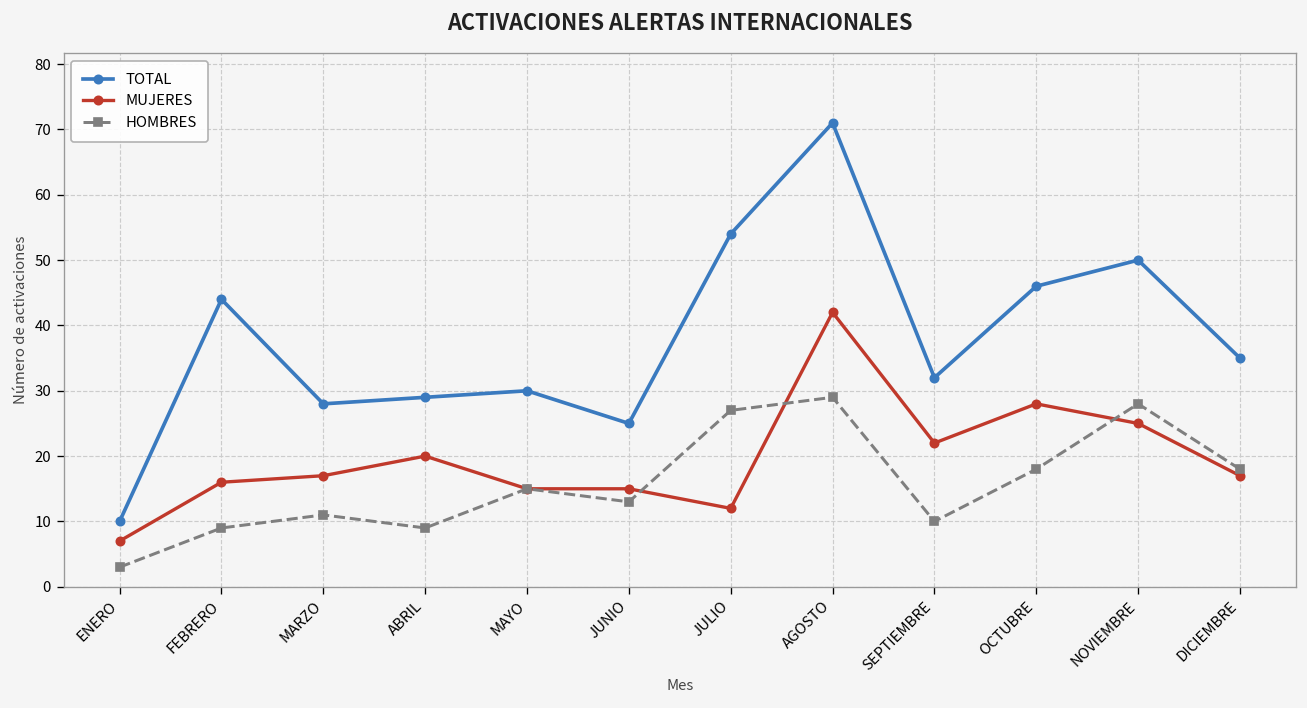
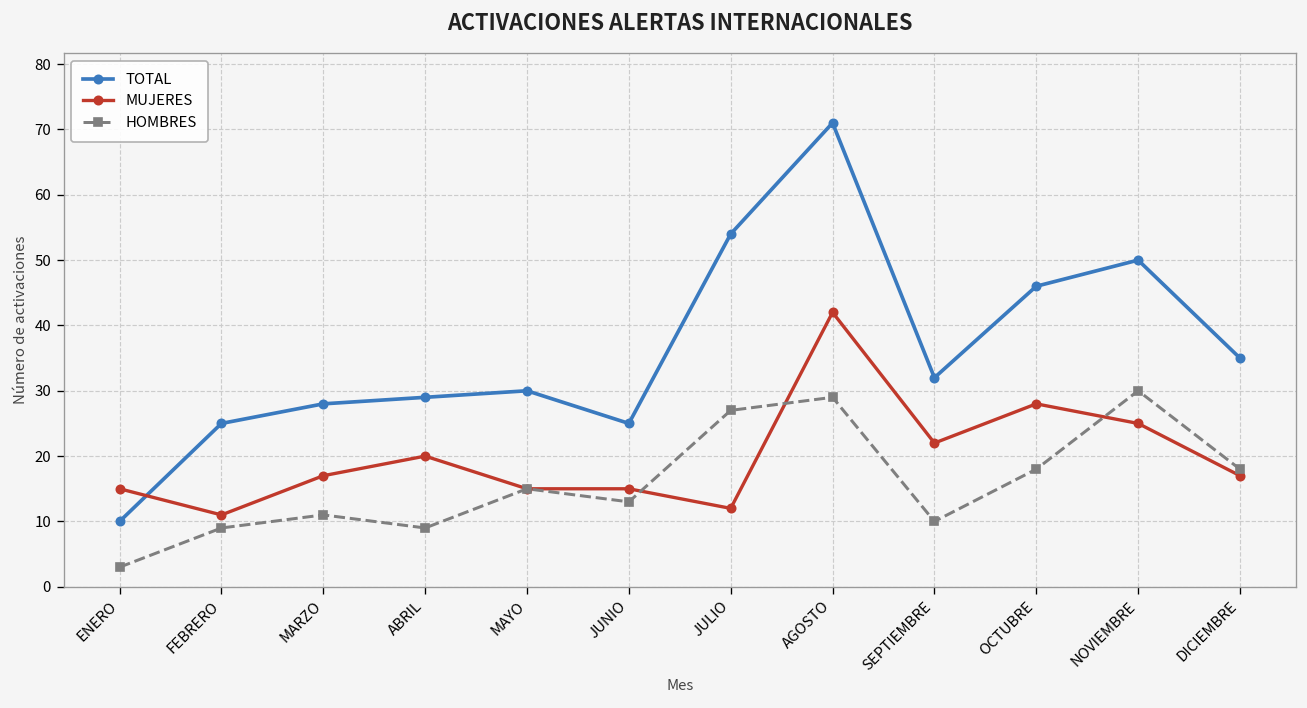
MUJERES, ENERO: 7 -> 15
TOTAL, FEBRERO: 44 -> 25
MUJERES, FEBRERO: 16 -> 11
HOMBRES, NOVIEMBRE: 28 -> 30
